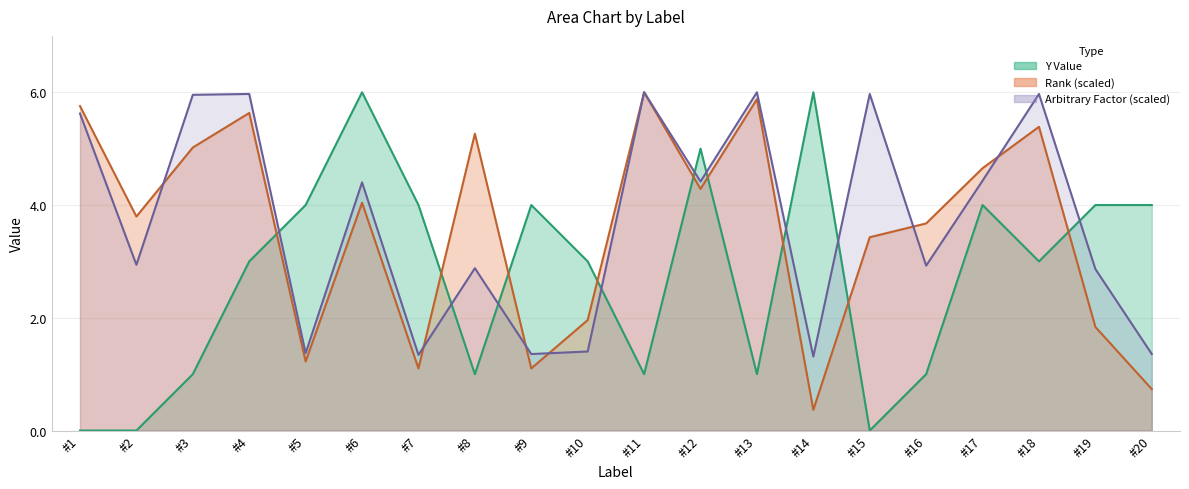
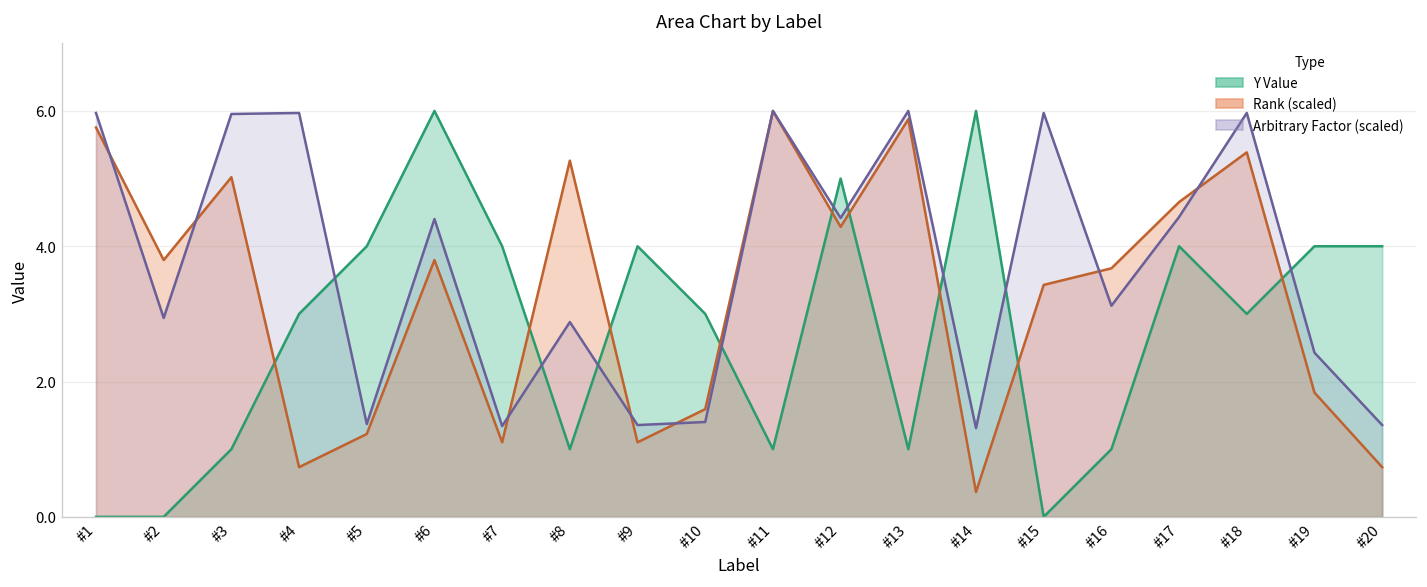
Arbitrary Factor (scaled), #1: 5.6 -> 6.0
Rank (scaled), #4: 5.6 -> 0.7
Rank (scaled), #6: 4.0 -> 3.8
Rank (scaled), #10: 2.0 -> 1.6
Arbitrary Factor (scaled), #16: 2.9 -> 3.1
Arbitrary Factor (scaled), #19: 2.9 -> 2.4
